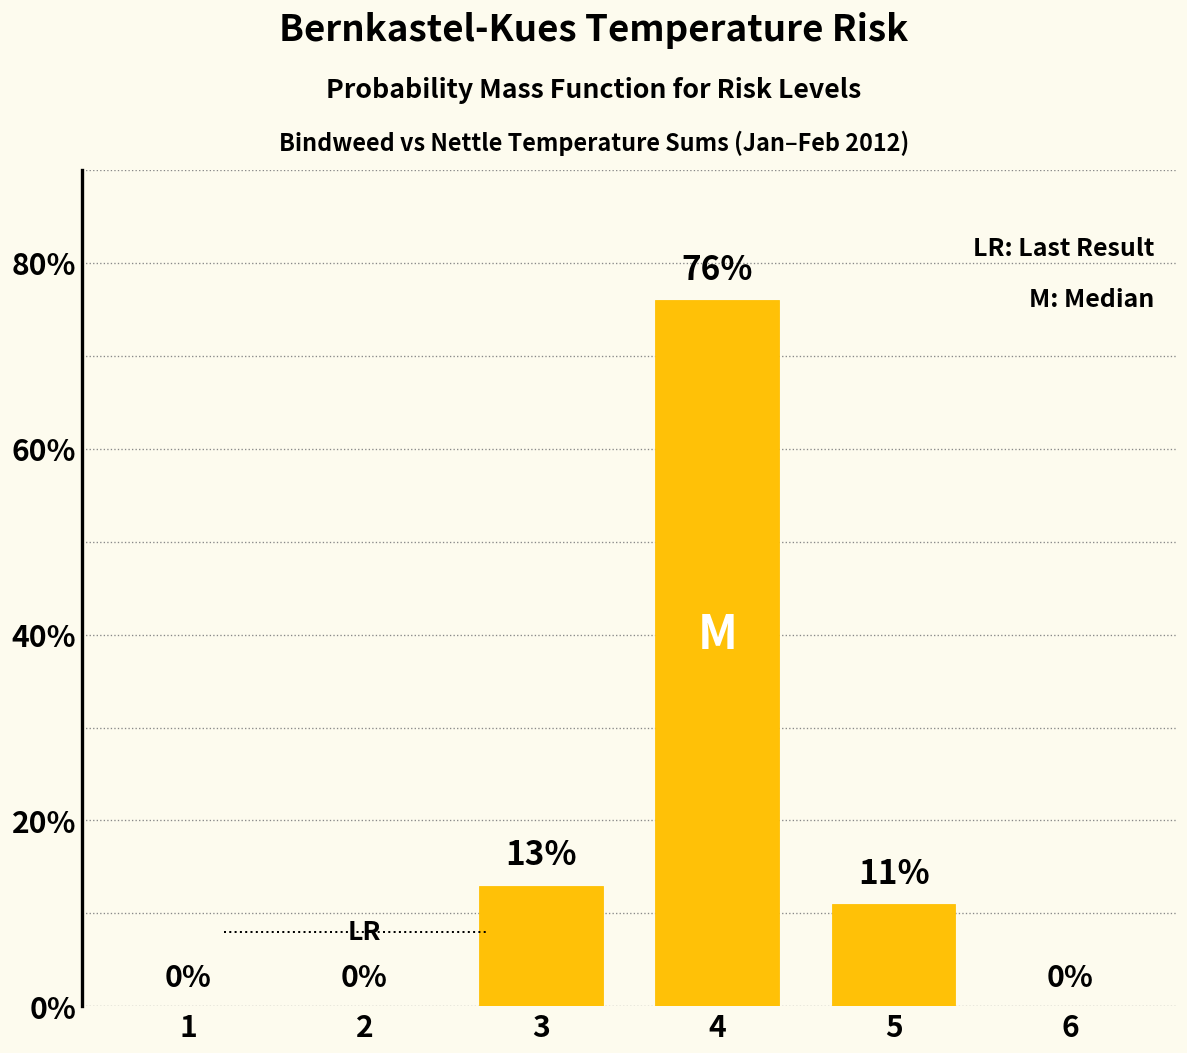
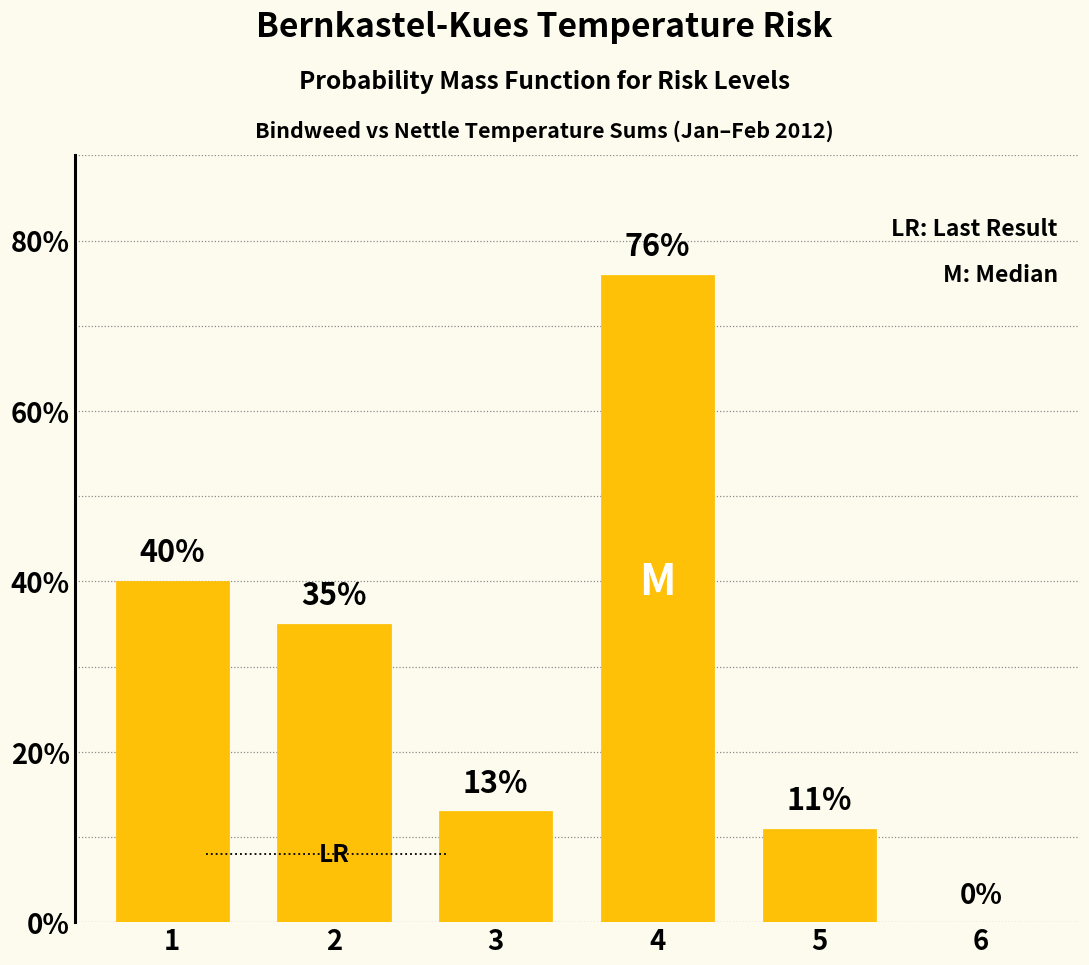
1: 0% -> 40%
2: 0% -> 35%
